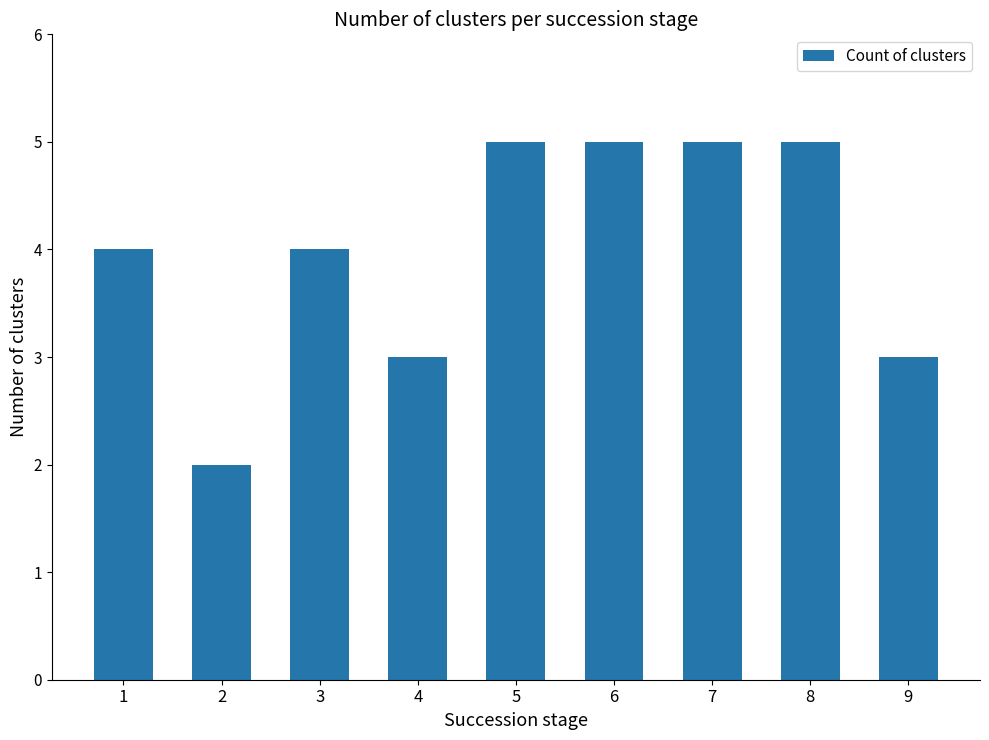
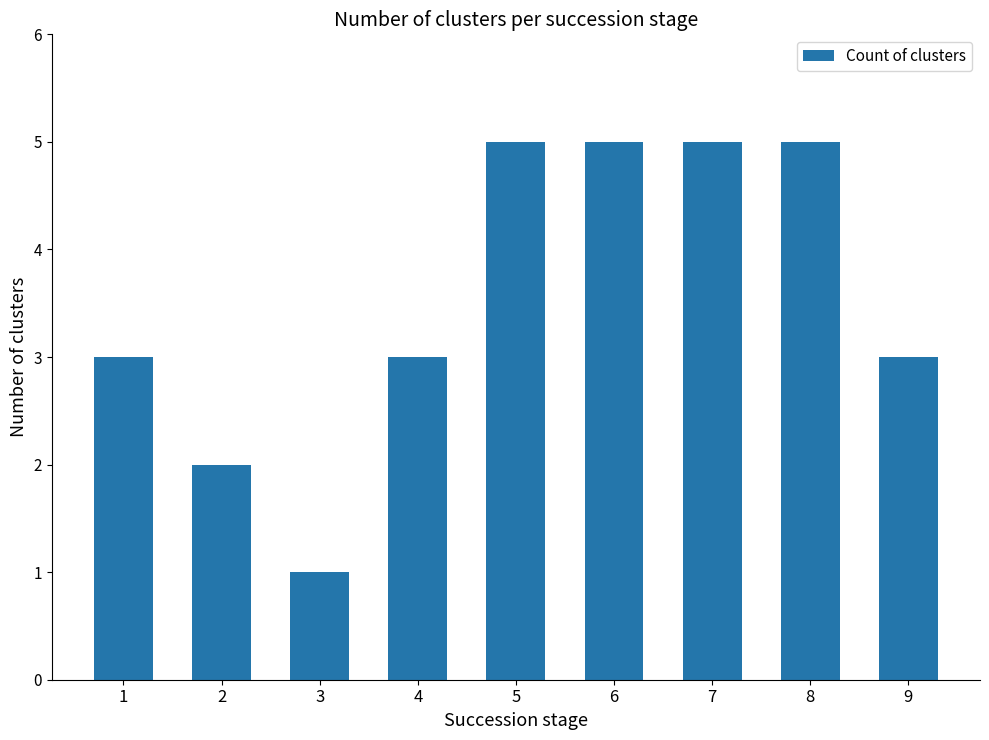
1: 4 -> 3
3: 4 -> 1
